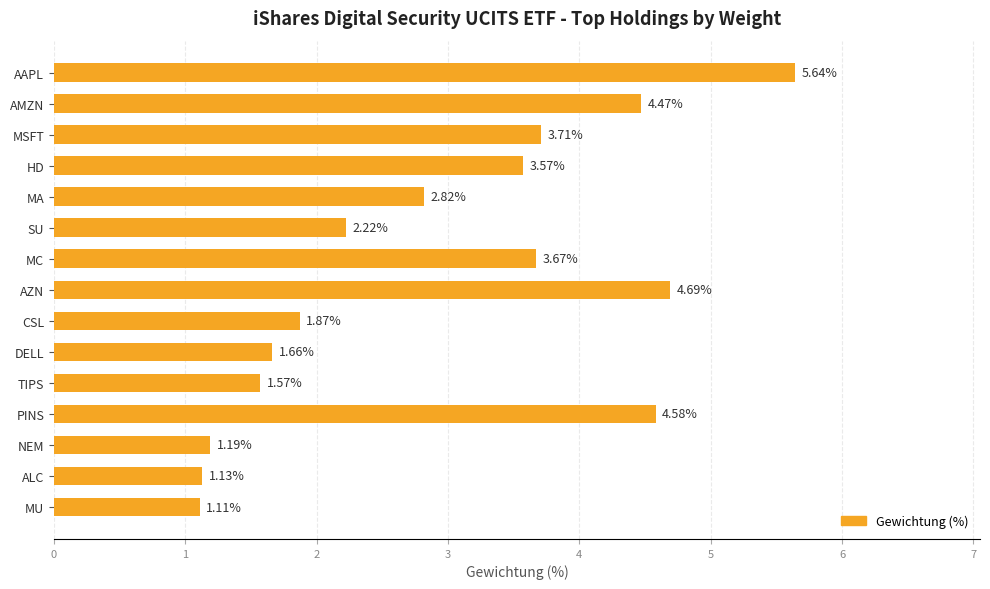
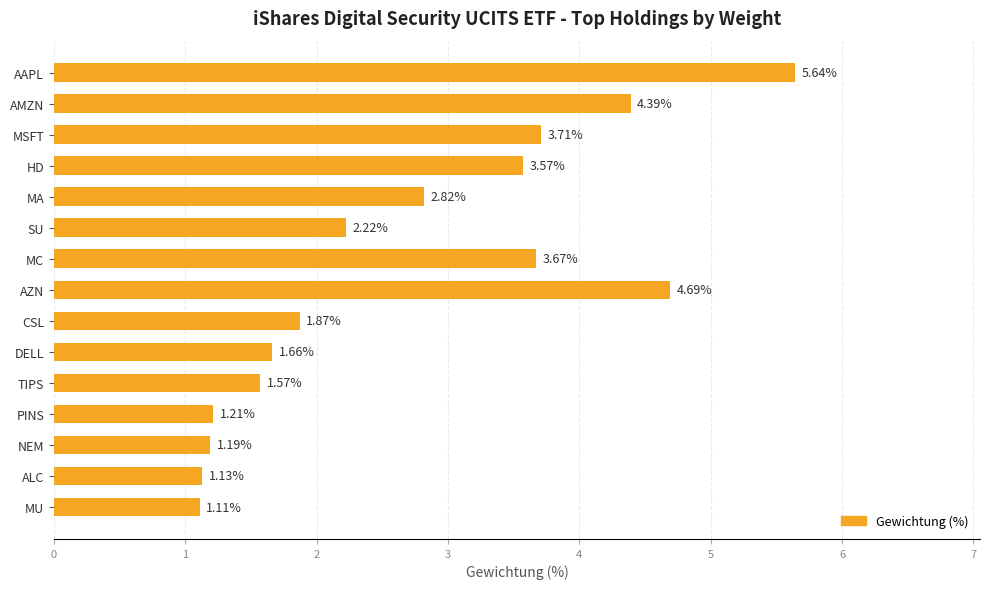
AMZN: 4.47% -> 4.39%
PINS: 4.58% -> 1.21%
